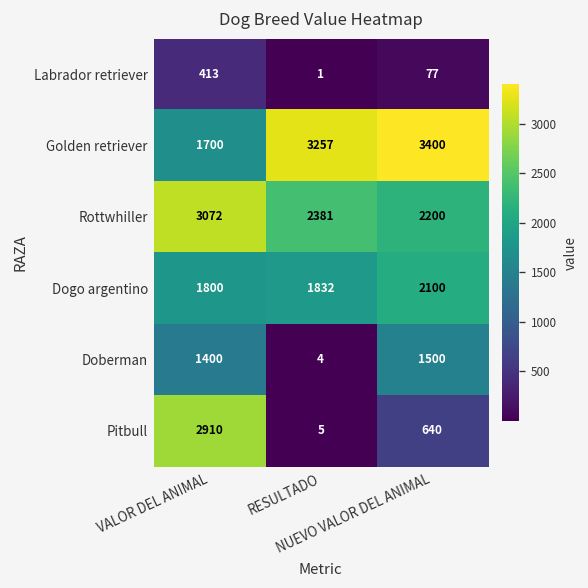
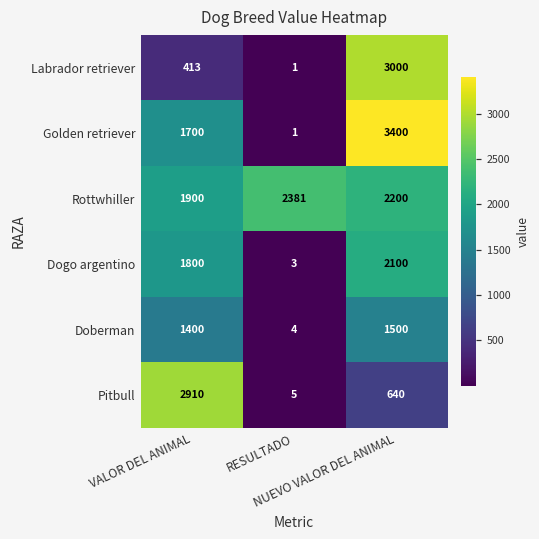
Labrador retriever, NUEVO VALOR DEL ANIMAL: 77 -> 3000
Golden retriever, RESULTADO: 3257 -> 1
Rottwhiller, VALOR DEL ANIMAL: 3072 -> 1900
Dogo argentino, RESULTADO: 1832 -> 3
